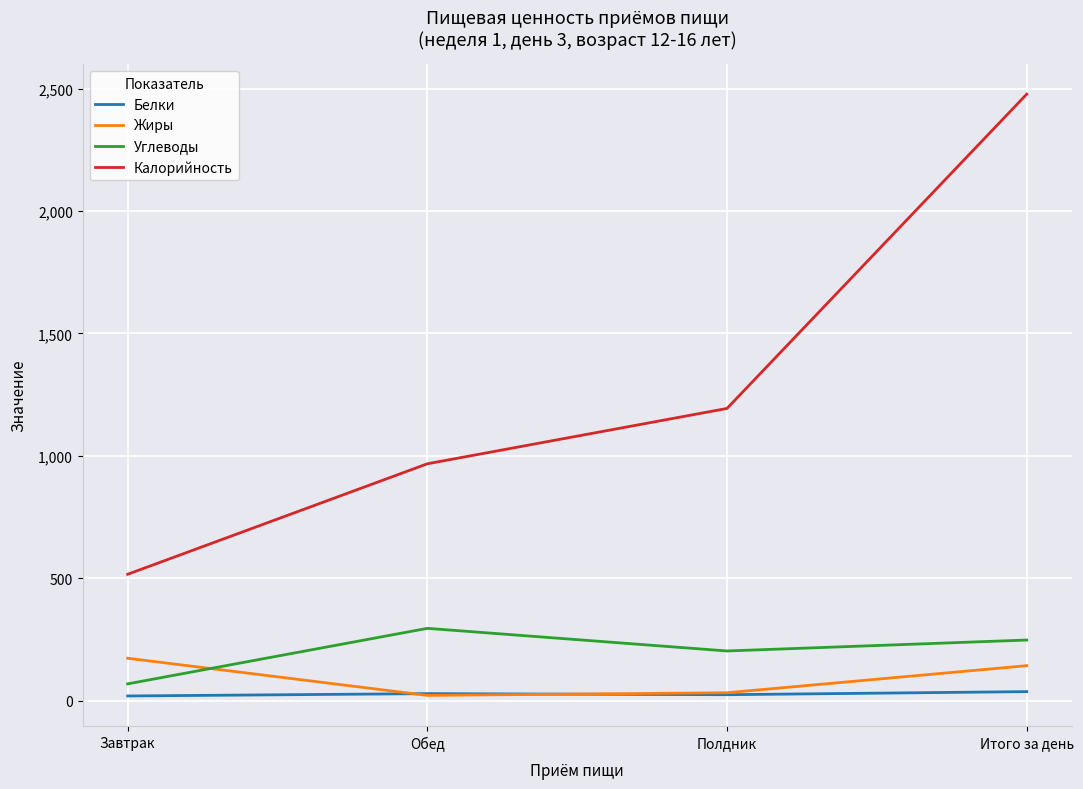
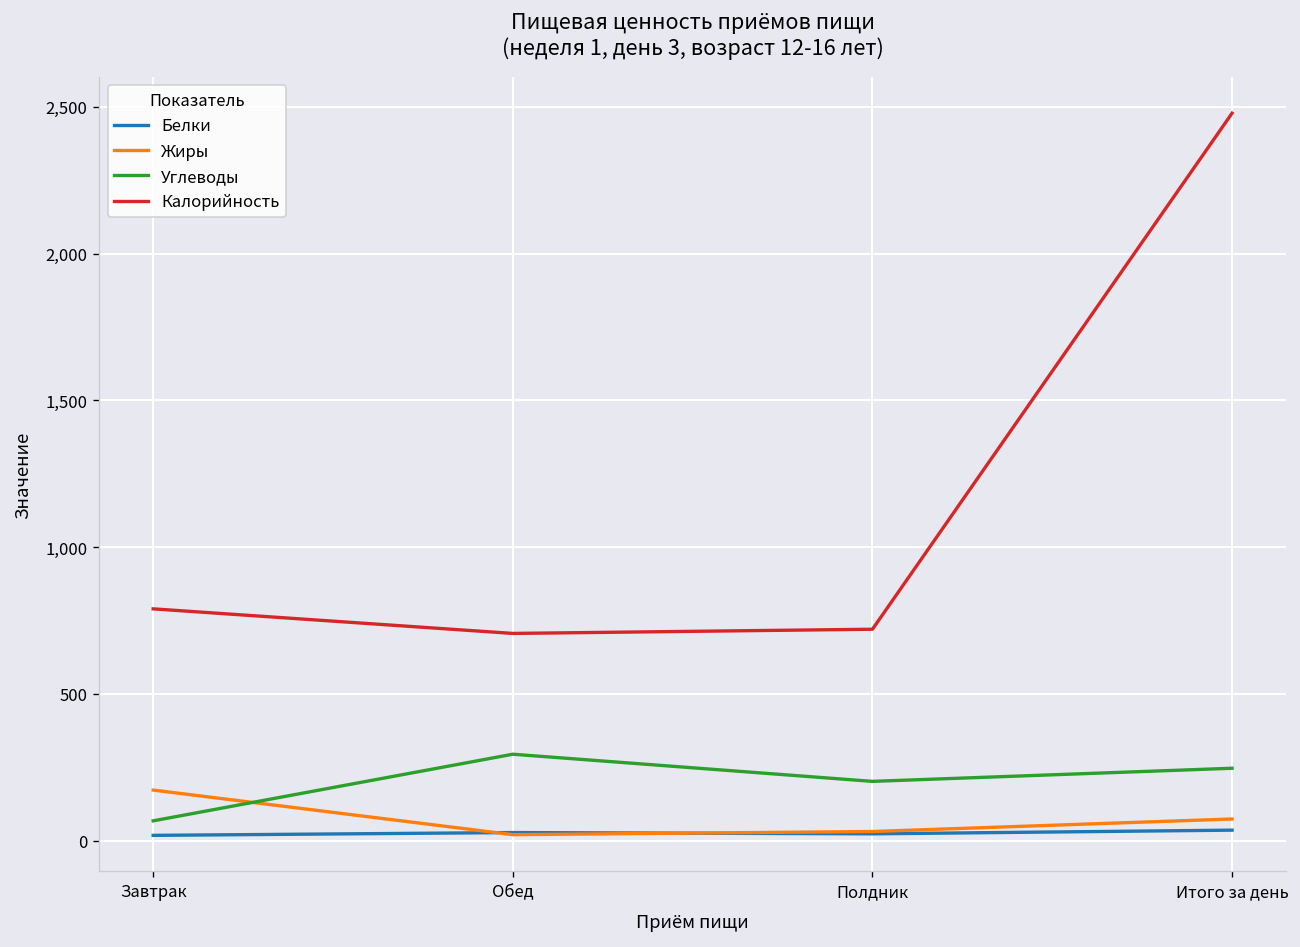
Калорийность, Завтрак: 520 -> 790
Калорийность, Обед: 970 -> 710
Калорийность, Полдник: 1,190 -> 720
Жиры, Итого за день: 140 -> 70
